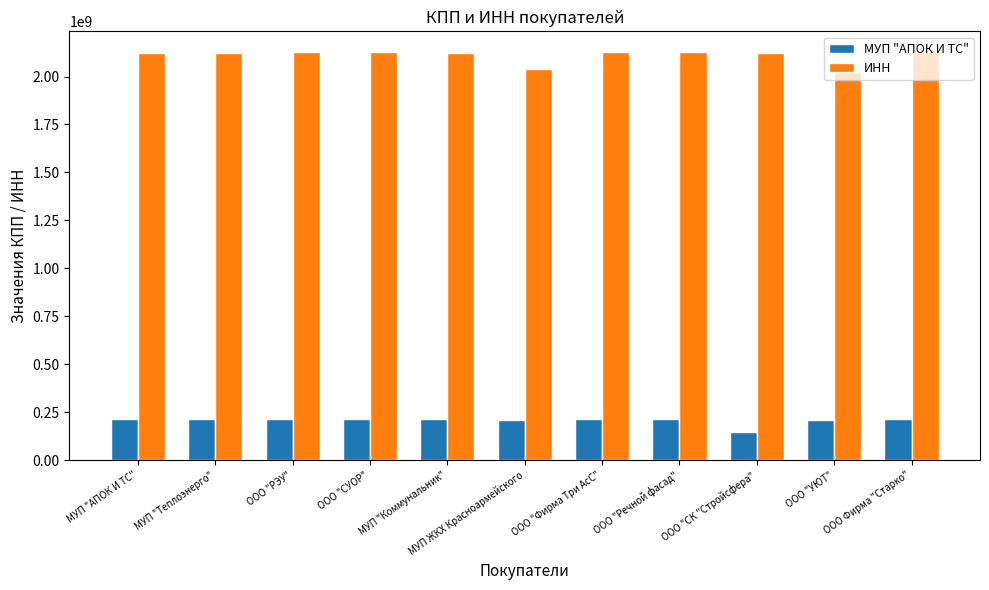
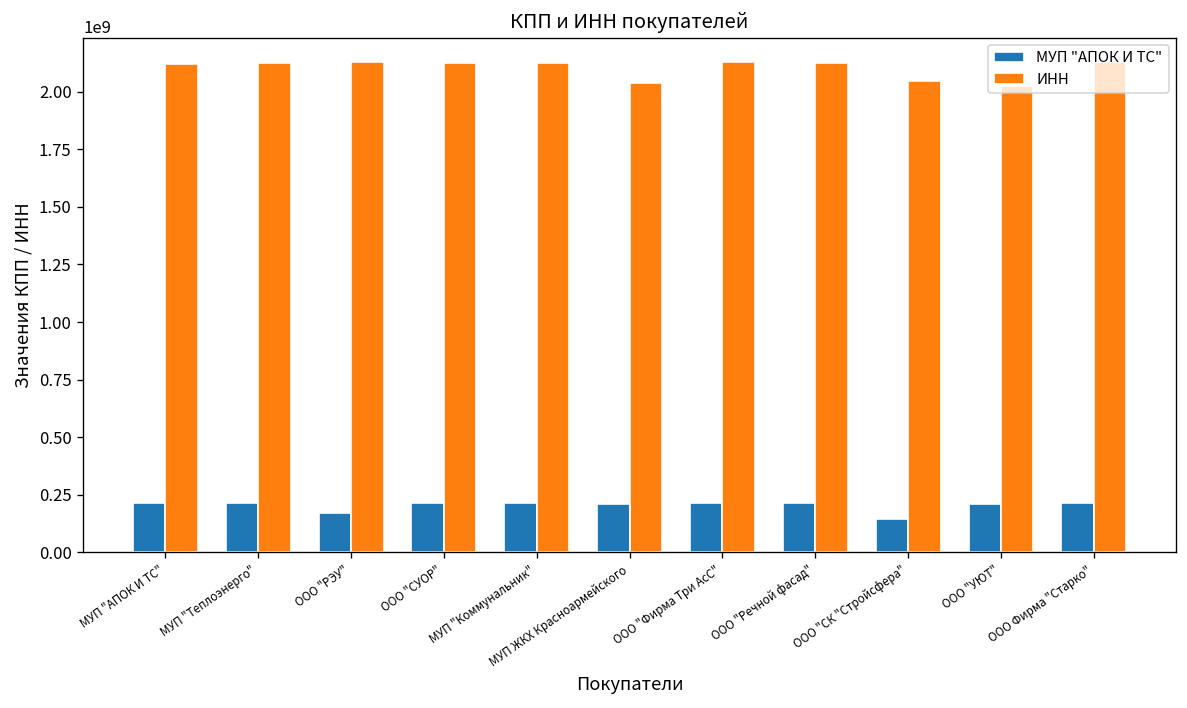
МУП "АПОК И ТС", ООО "РЭУ": 210000000 -> 170000000
ИНН, ООО "СК "Стройсфера": 2120000000 -> 2050000000
